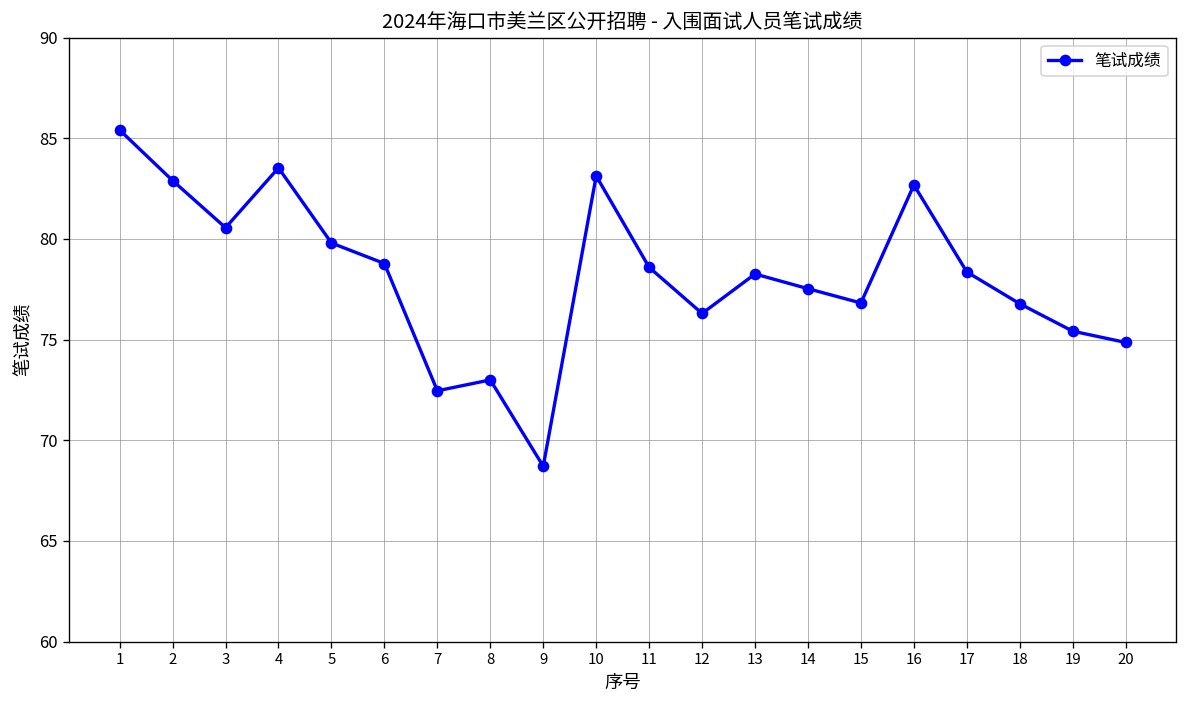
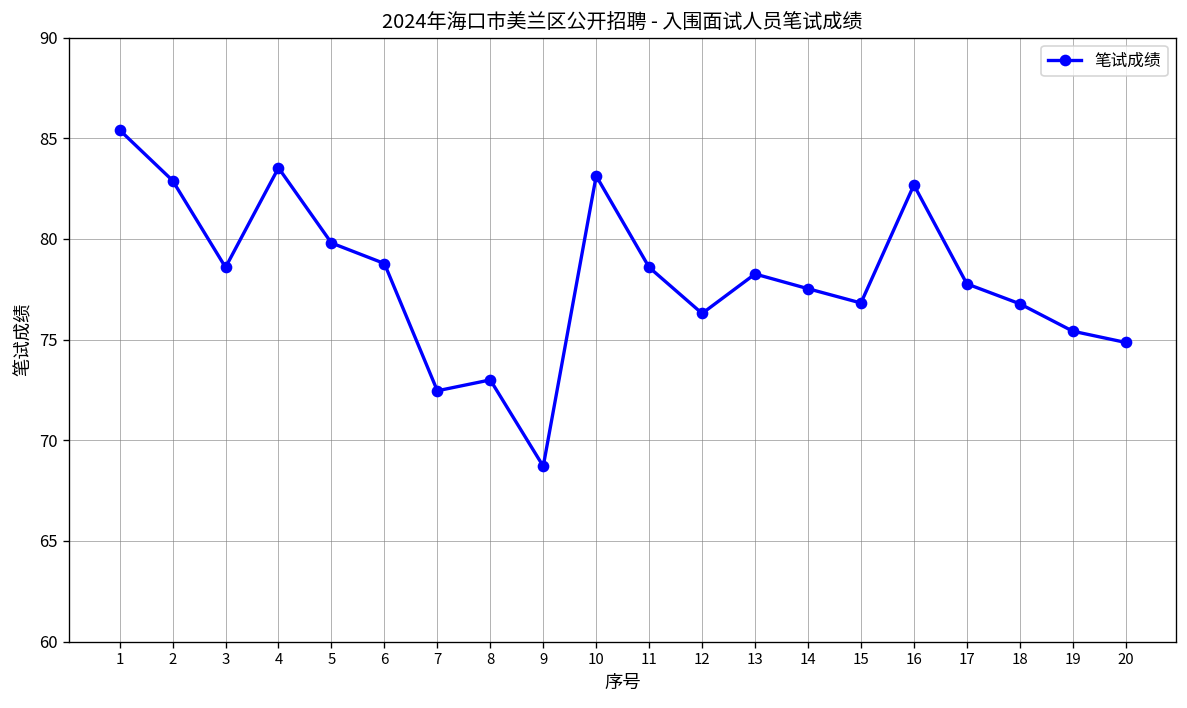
3: 80.6 -> 78.6
17: 78.4 -> 77.8
